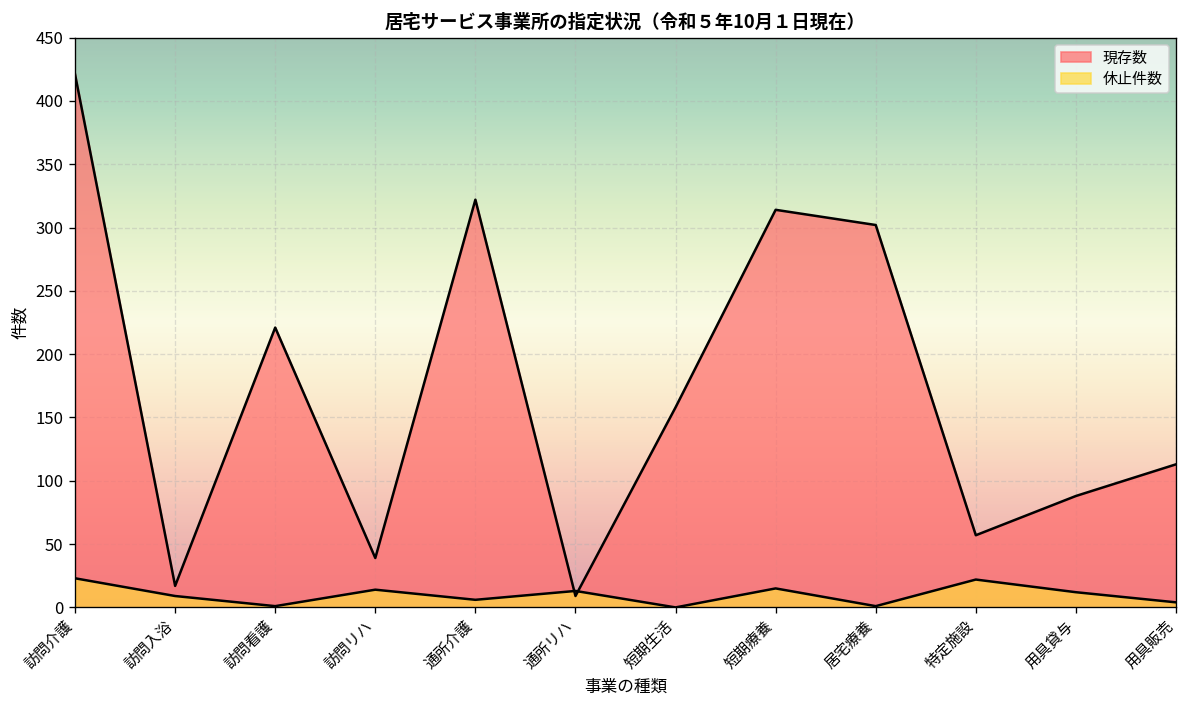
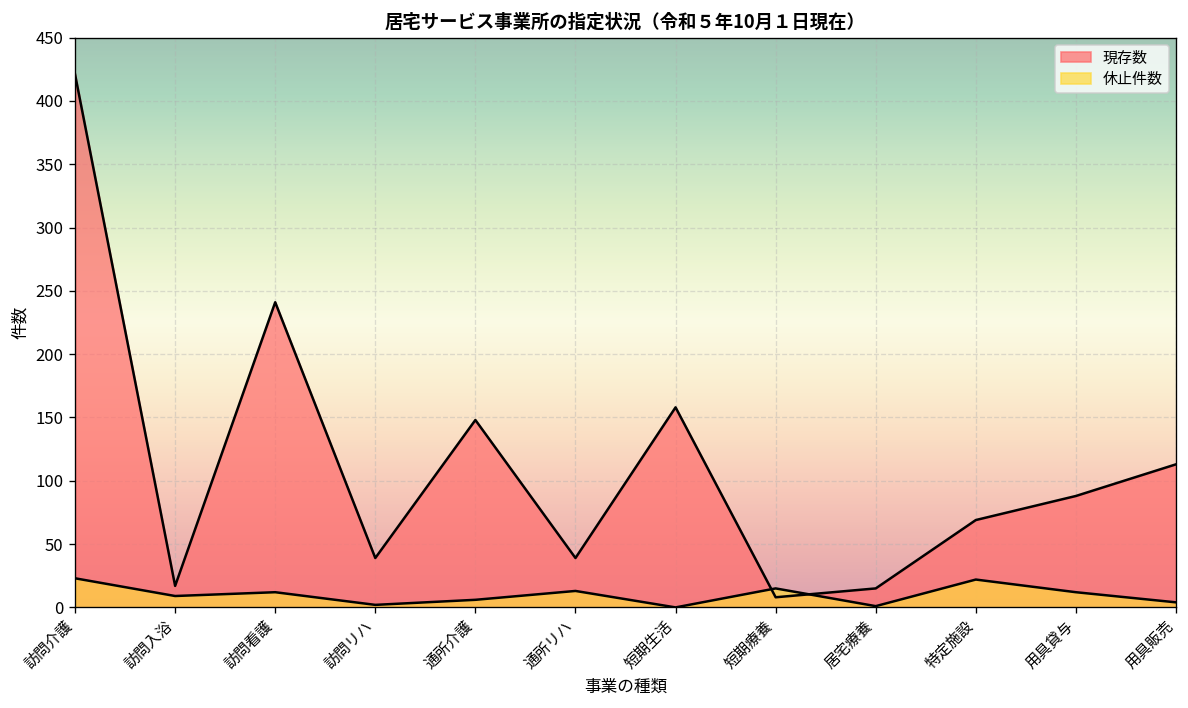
現存数, 訪問看護: 221 -> 241
休止件数, 訪問看護: 1 -> 12
休止件数, 訪問リハ: 14 -> 2
現存数, 通所介護: 322 -> 148
現存数, 通所リハ: 9 -> 39
現存数, 短期療養: 314 -> 8
現存数, 居宅療養: 302 -> 15
現存数, 特定施設: 57 -> 69
